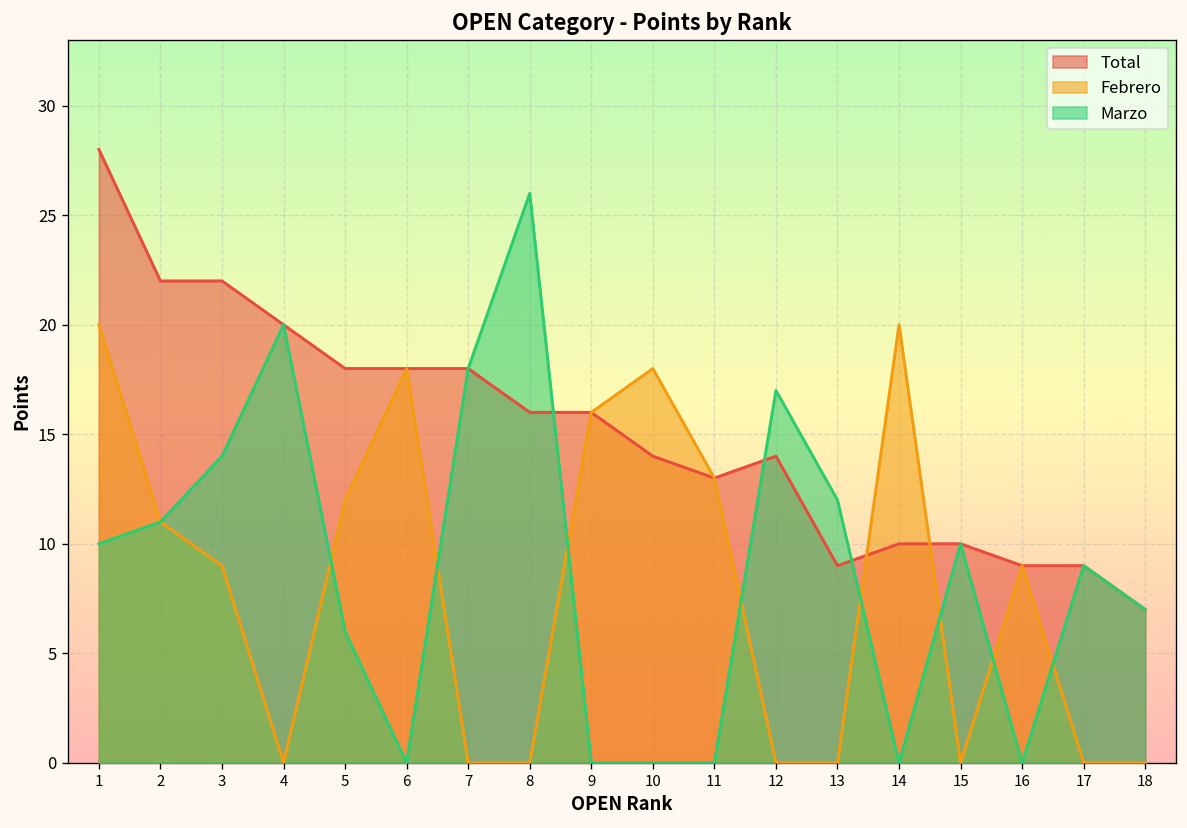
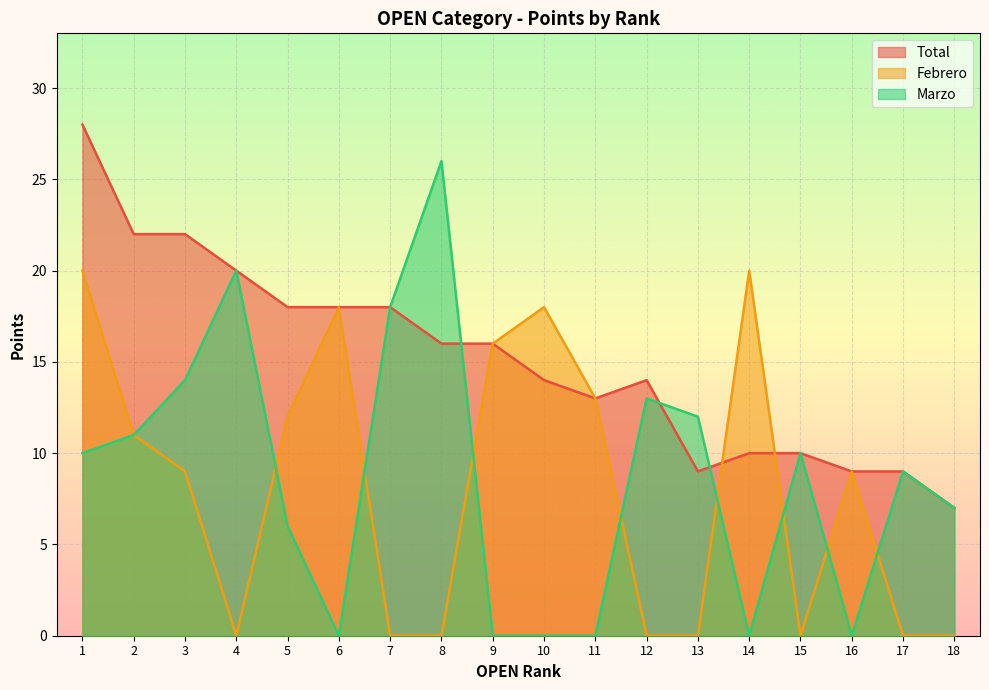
Marzo, 12: 17 -> 13
